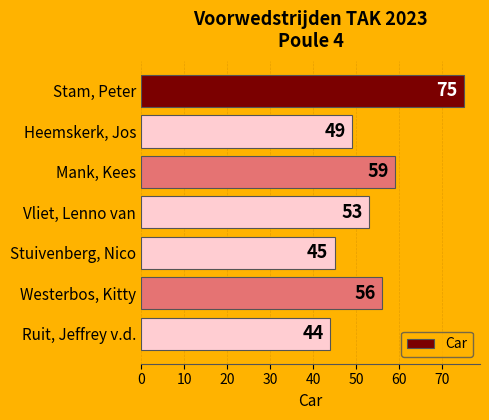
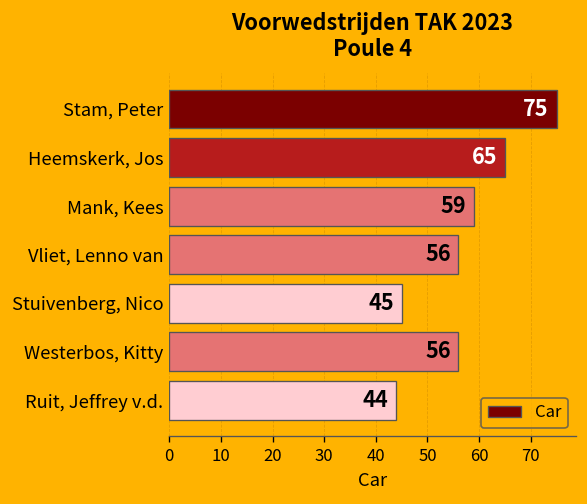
Heemskerk, Jos: 49 -> 65
Vliet, Lenno van: 53 -> 56
